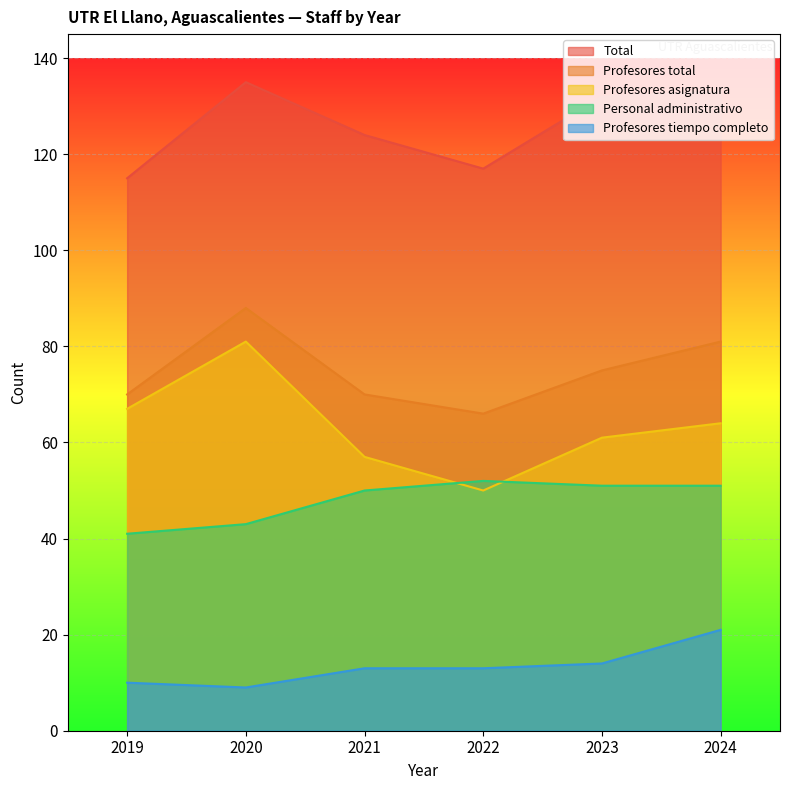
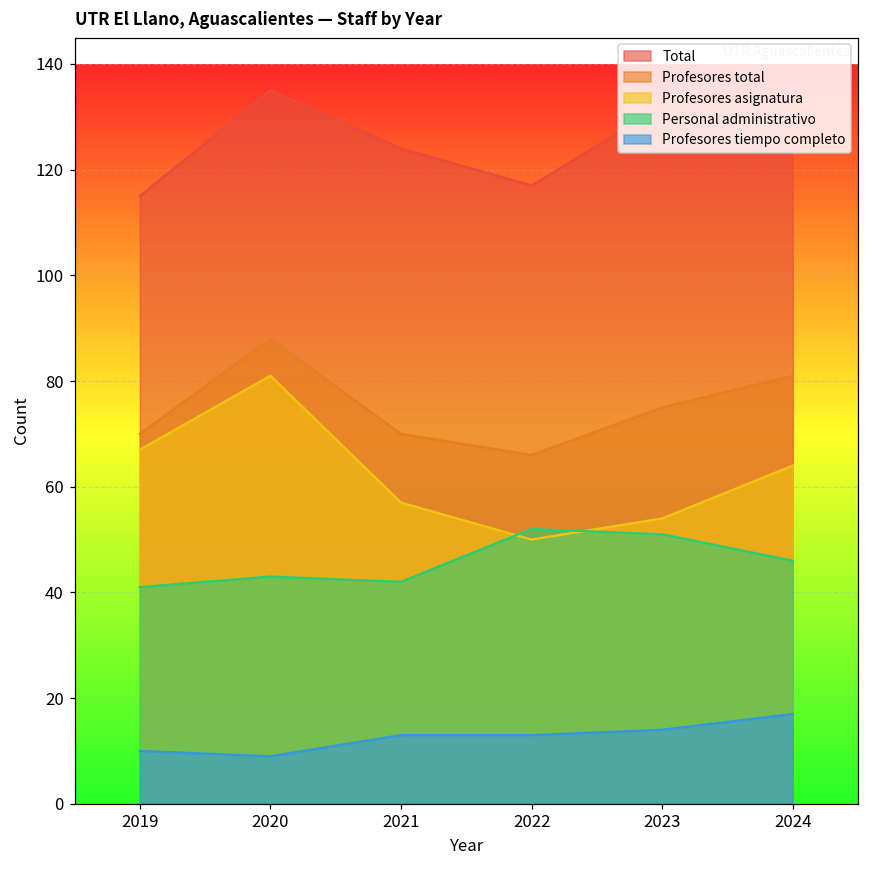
Personal administrativo, 2021: 50 -> 42
Profesores asignatura, 2023: 61 -> 54
Personal administrativo, 2024: 51 -> 46
Profesores tiempo completo, 2024: 21 -> 17
